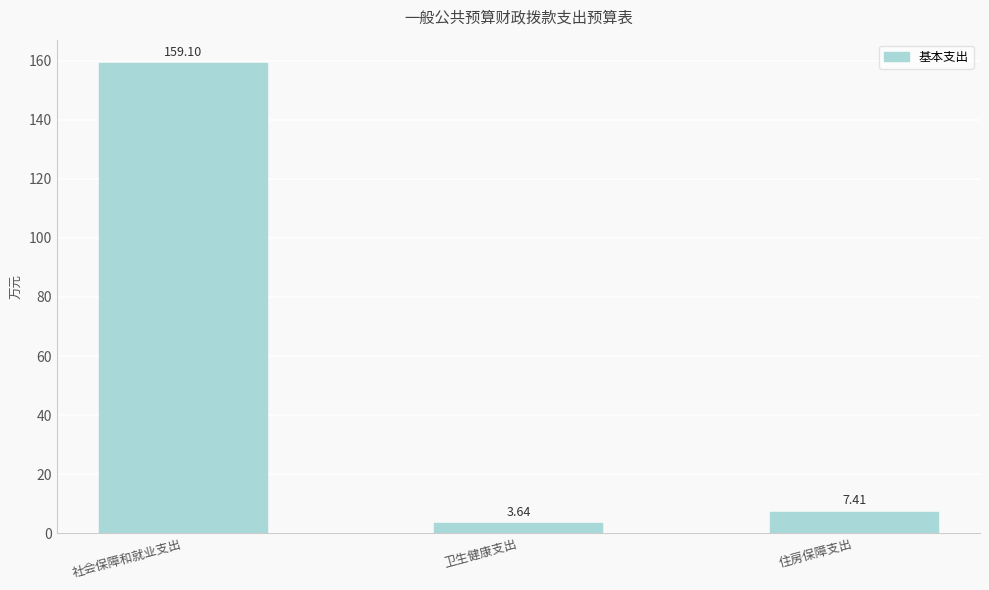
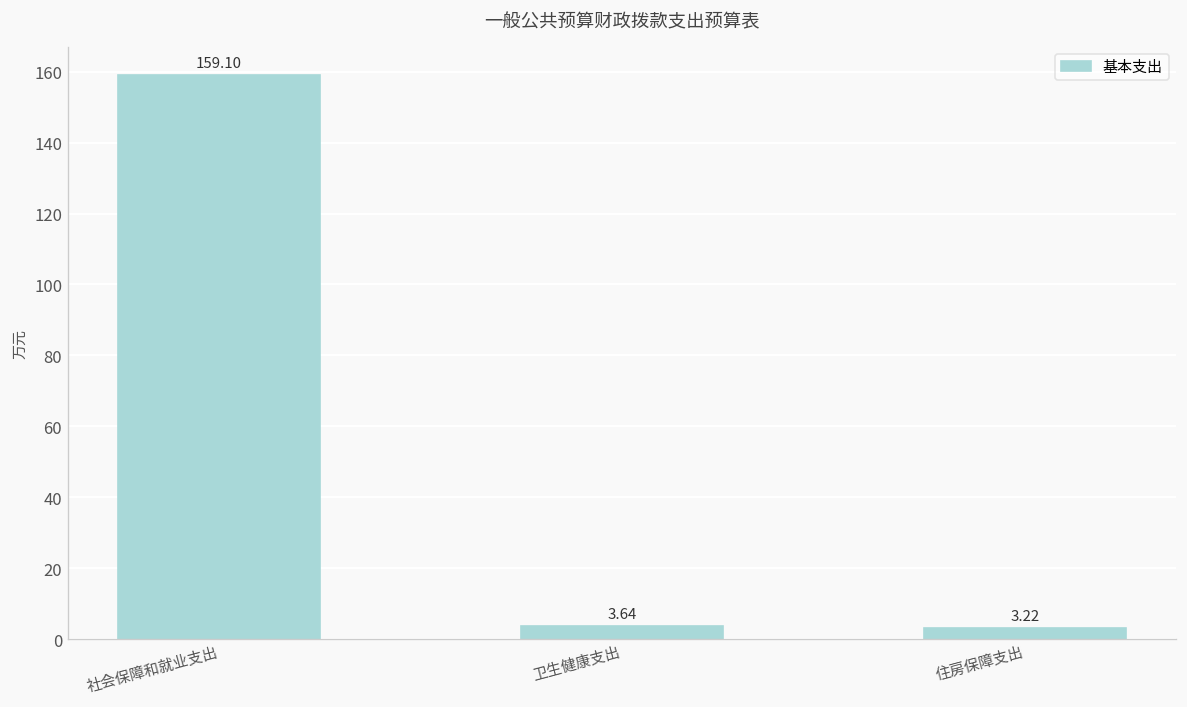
住房保障支出: 7.41 -> 3.22
